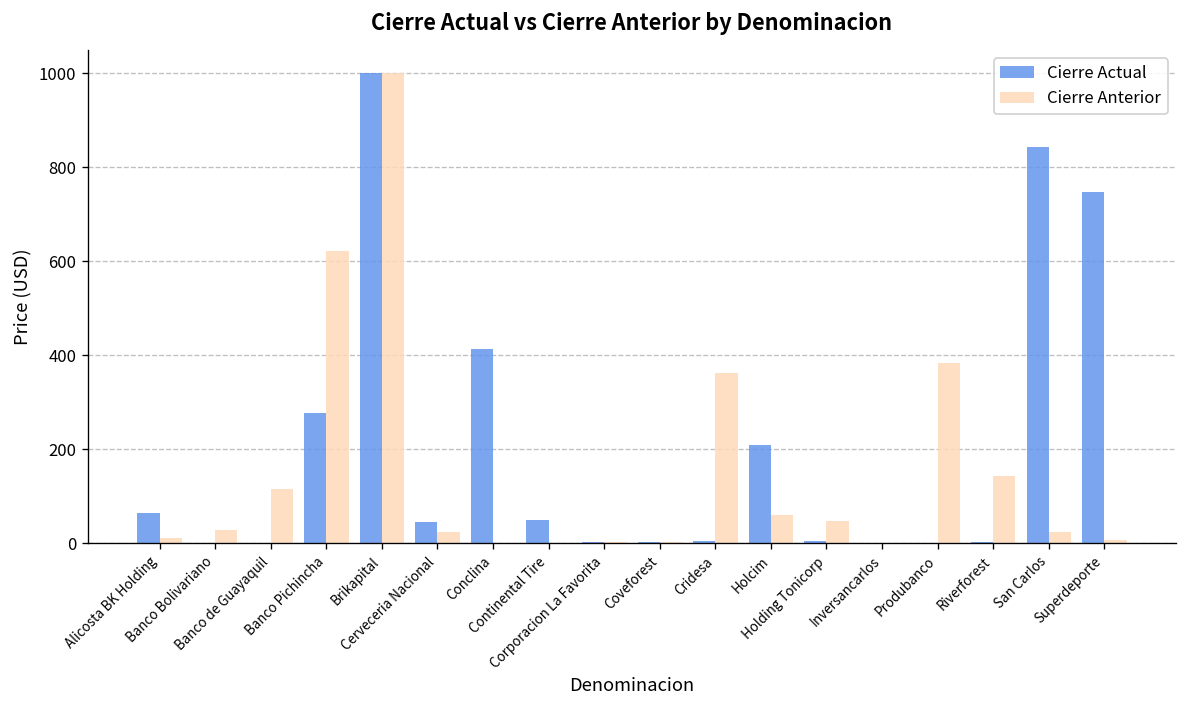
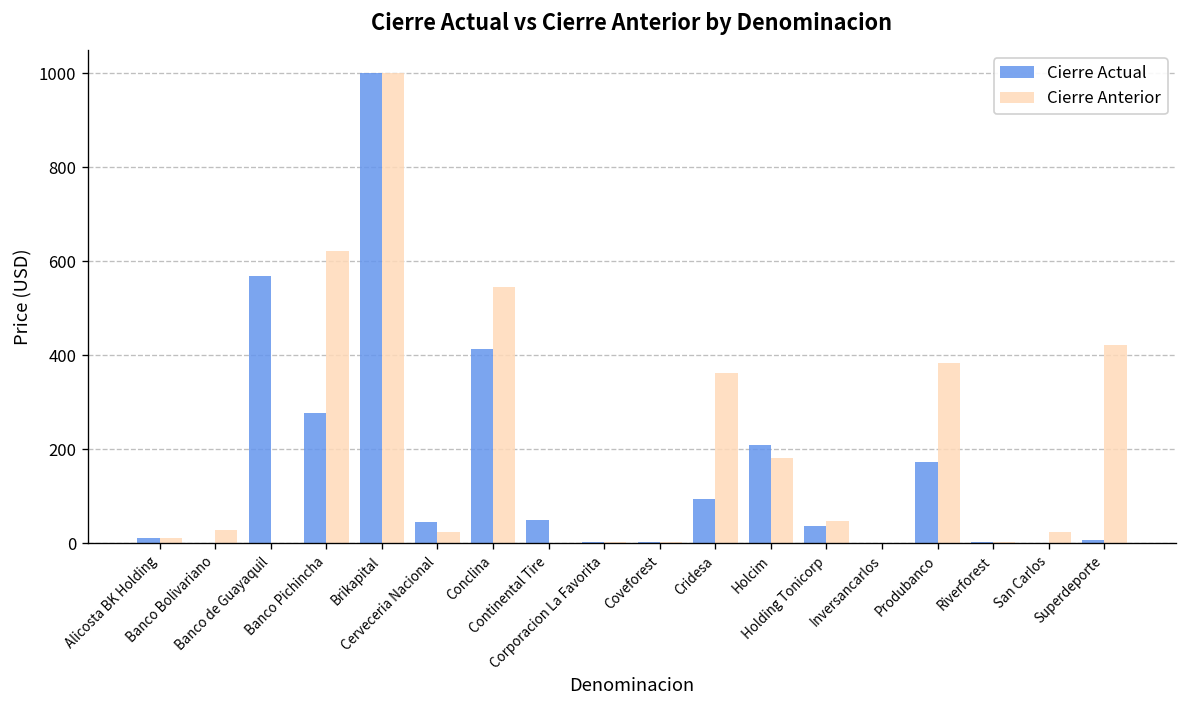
Cierre Actual, Alicosta BK Holding: 70 -> 10
Cierre Actual, Banco de Guayaquil: 0 -> 570
Cierre Anterior, Banco de Guayaquil: 120 -> 0
Cierre Anterior, Conclina: 0 -> 550
Cierre Actual, Cridesa: 0 -> 90
Cierre Anterior, Holcim: 60 -> 180
Cierre Actual, Holding Tonicorp: 0 -> 40
Cierre Actual, Produbanco: 0 -> 170
Cierre Anterior, Riverforest: 140 -> 0
Cierre Actual, San Carlos: 840 -> 0
Cierre Actual, Superdeporte: 750 -> 10
Cierre Anterior, Superdeporte: 10 -> 420
